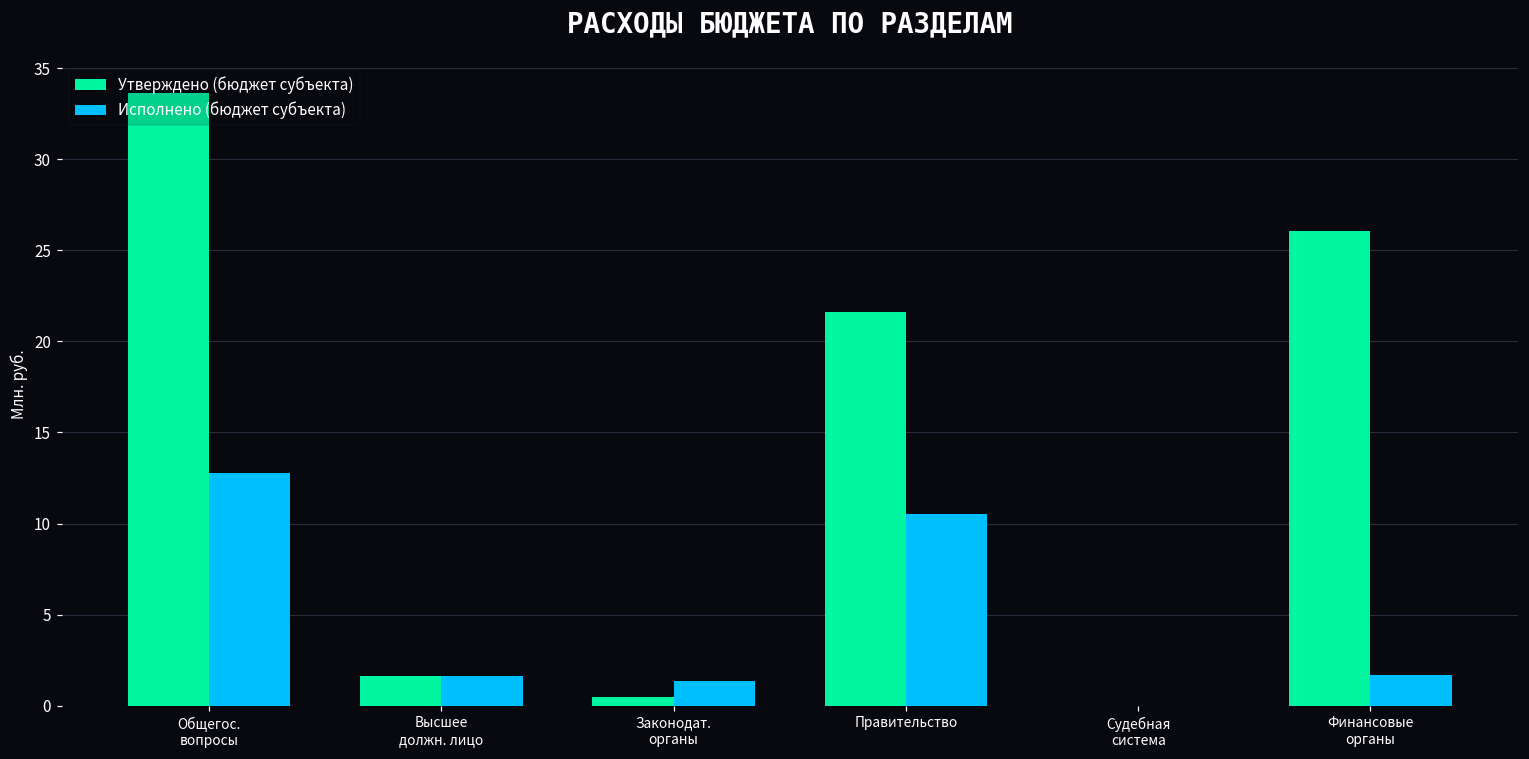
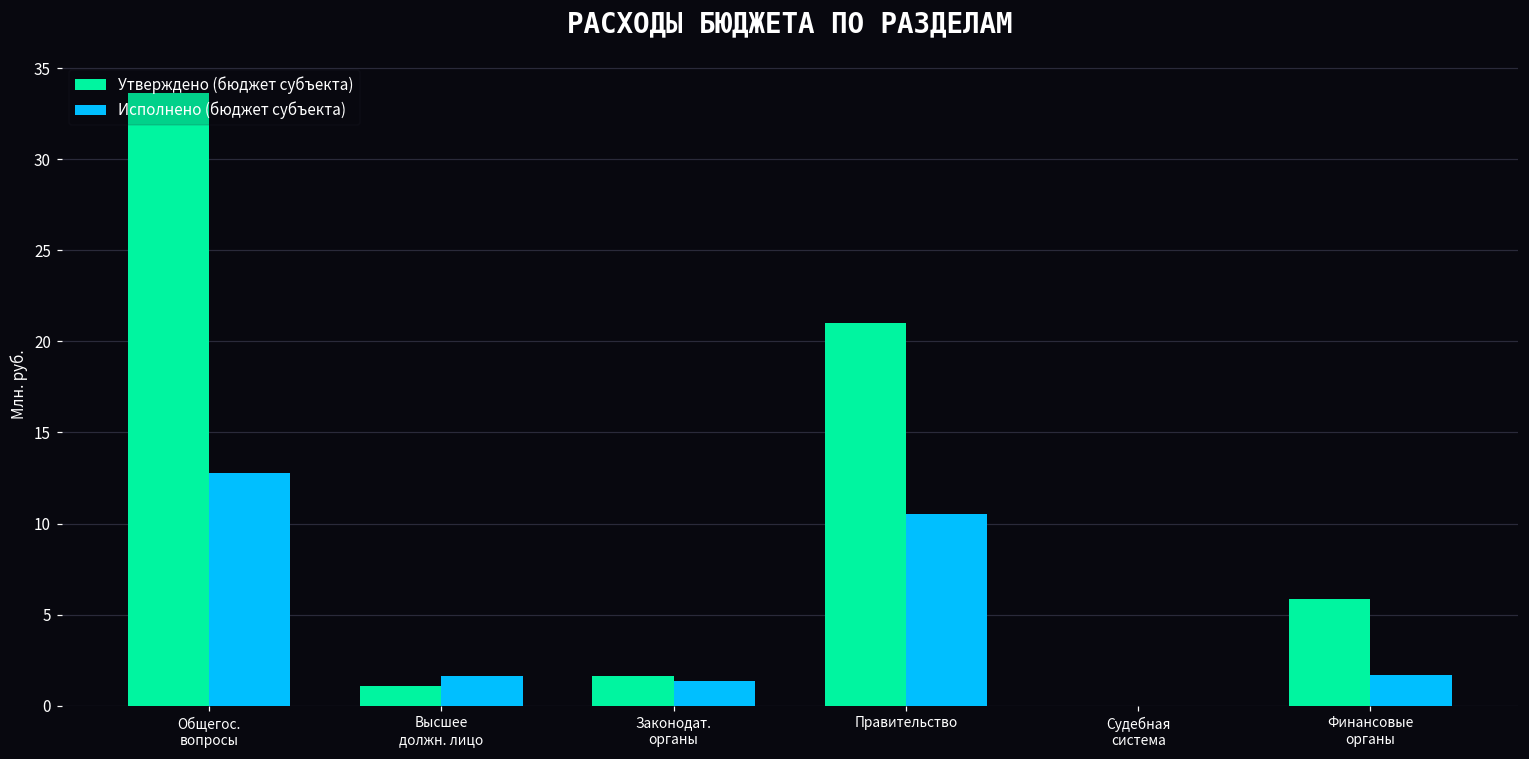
Утверждено (бюджет субъекта), Высшее должн. лицо: 1.6 -> 1.1
Утверждено (бюджет субъекта), Законодат. органы: 0.5 -> 1.7
Утверждено (бюджет субъекта), Правительство: 21.6 -> 21.0
Утверждено (бюджет субъекта), Финансовые органы: 26.1 -> 5.9
